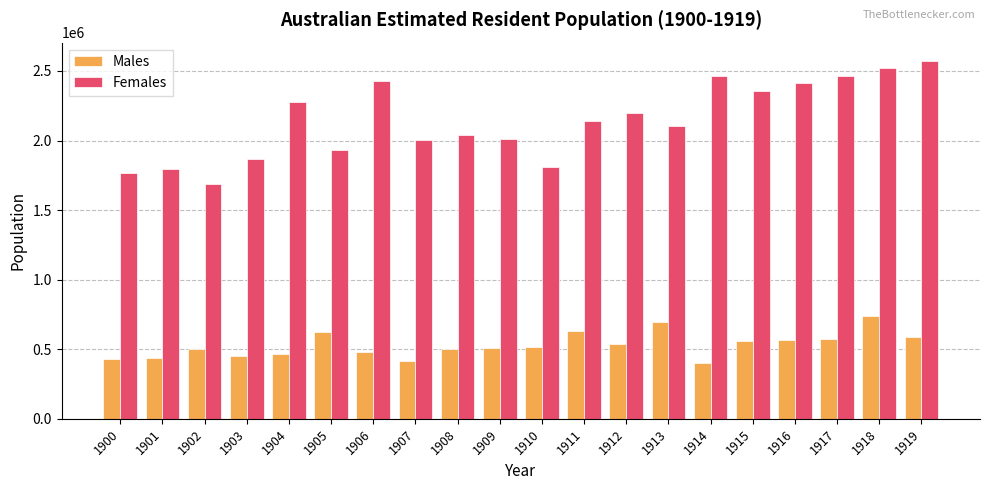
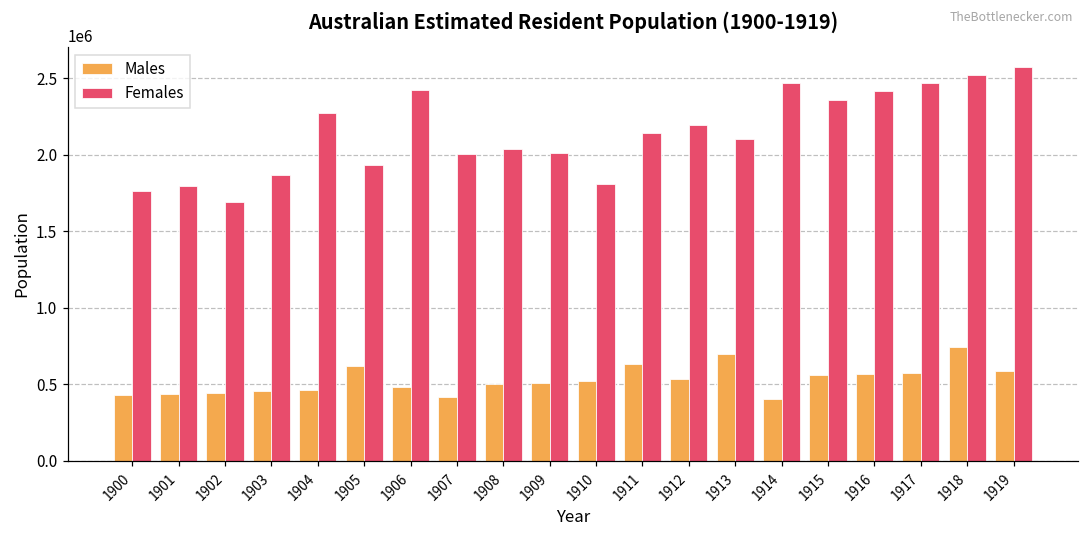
Males, 1902: 500000 -> 440000
